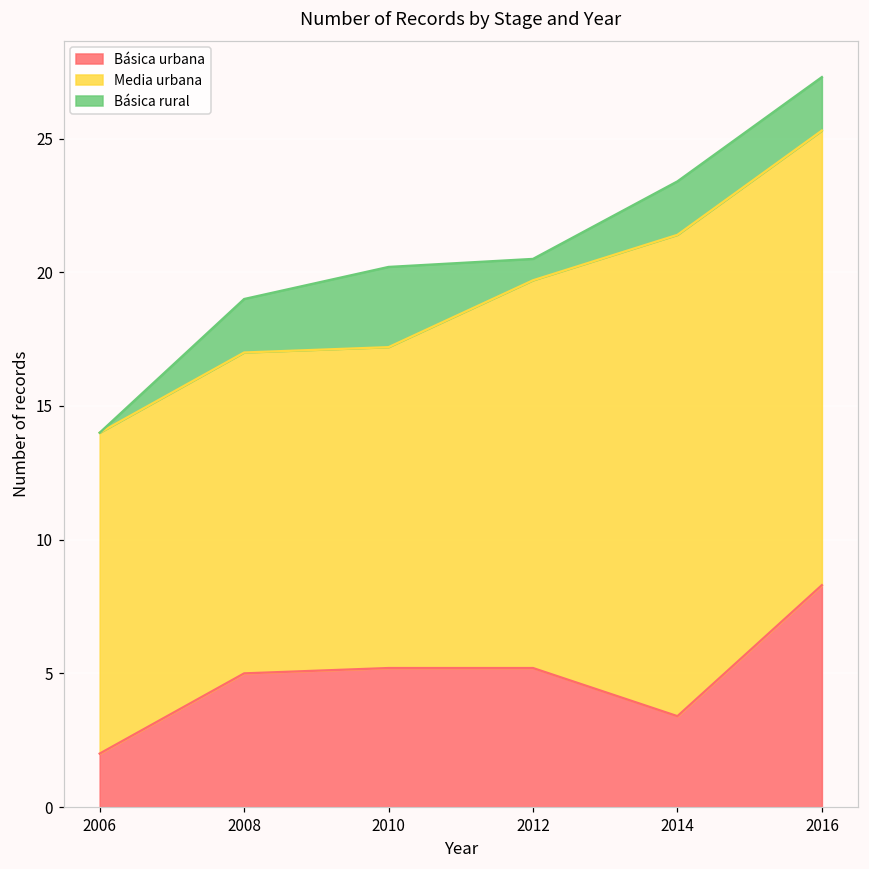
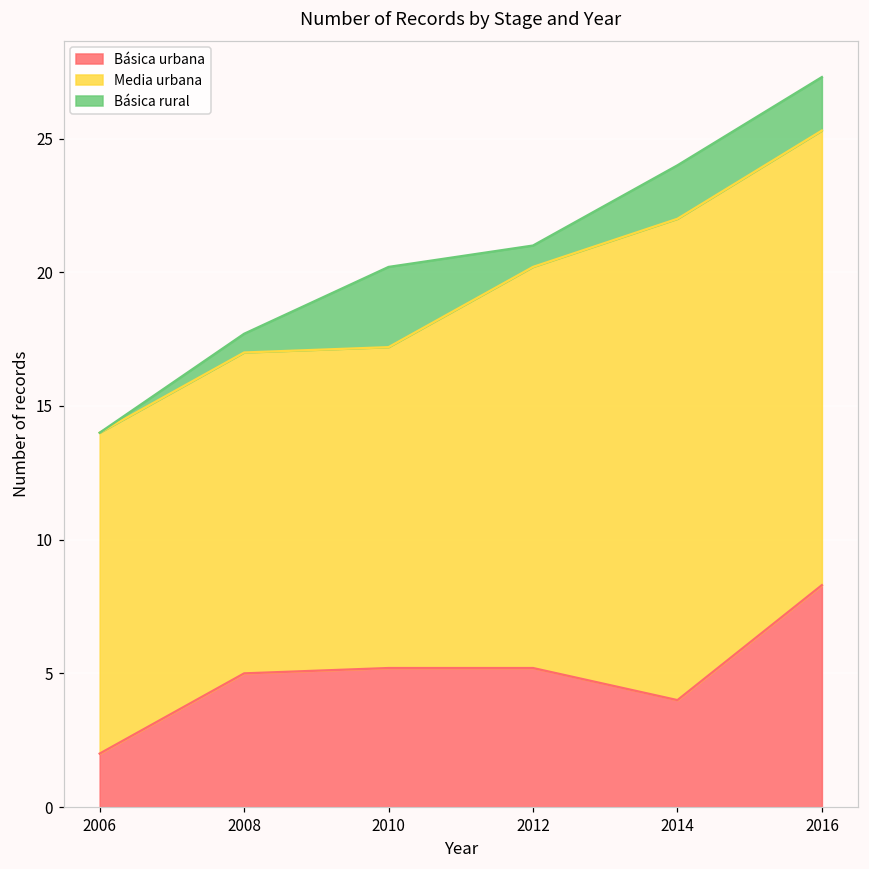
Básica rural, 2008: 2.0 -> 0.7
Media urbana, 2012: 14.5 -> 15.0
Básica urbana, 2014: 3.4 -> 4.0
